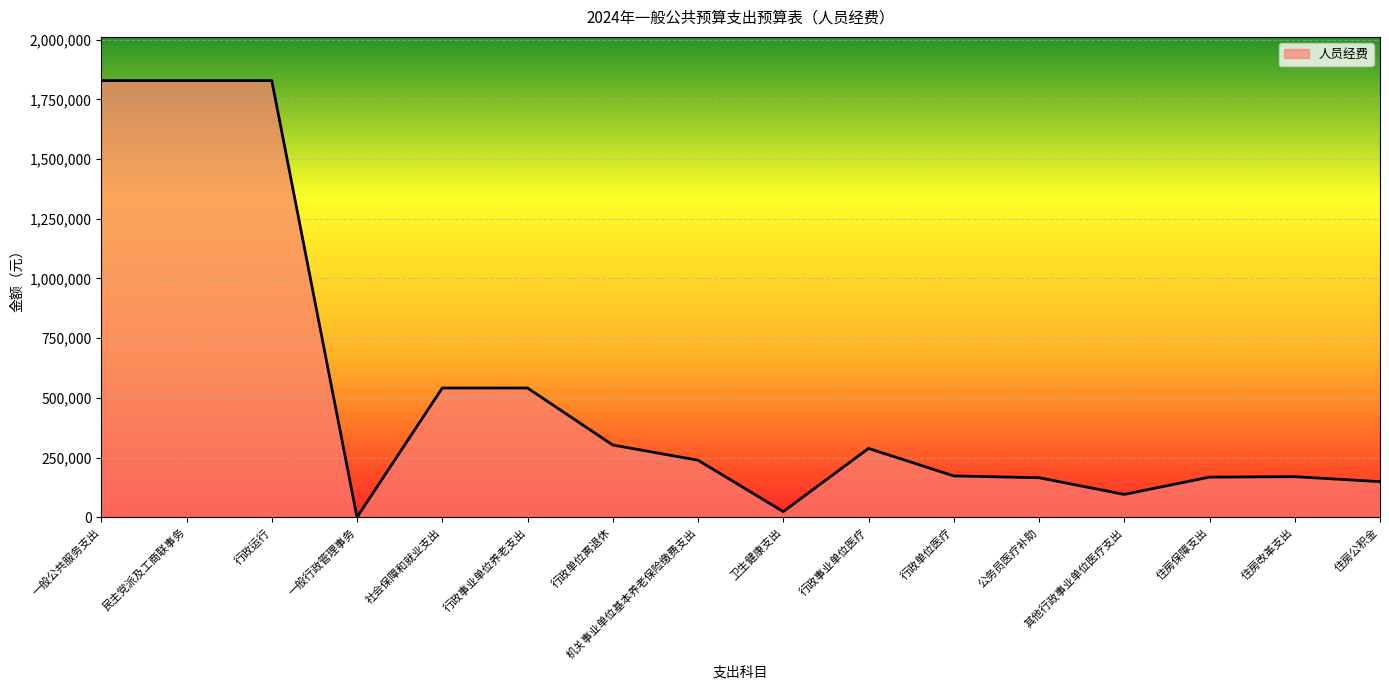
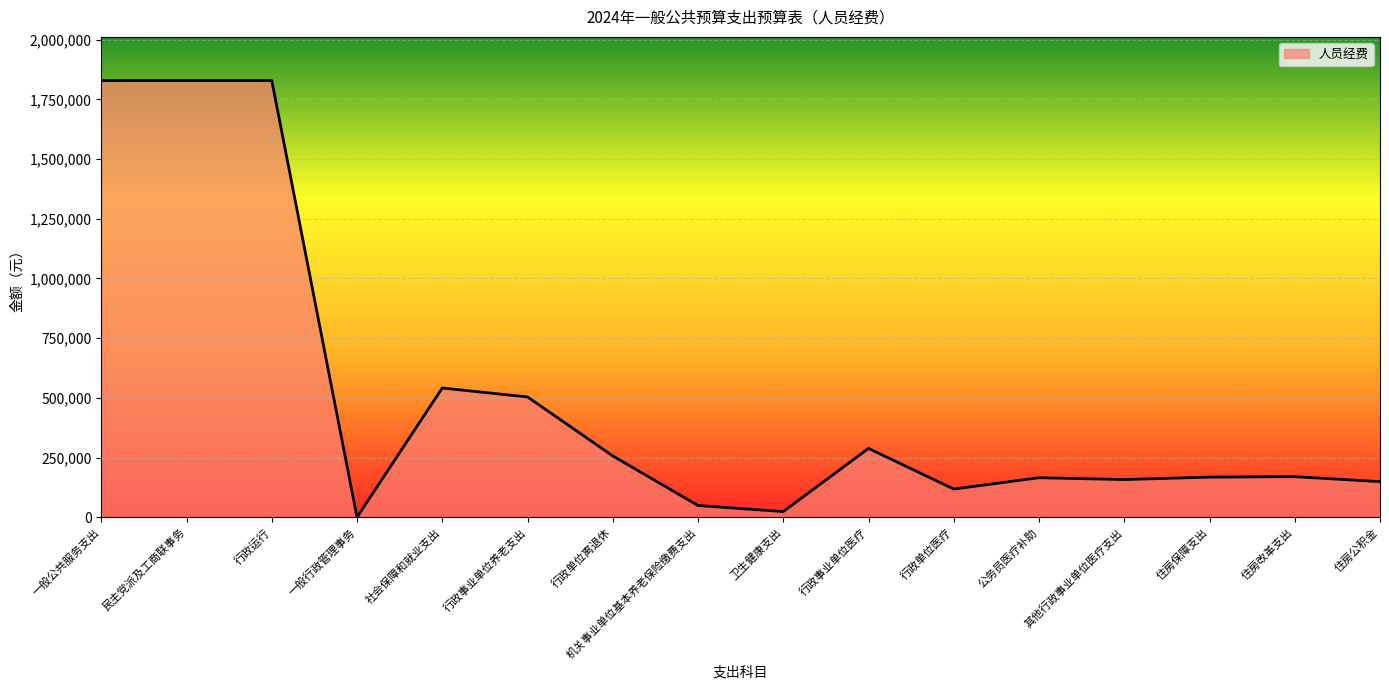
行政事业单位养老支出: 540,000 -> 500,000
行政单位离退休: 300,000 -> 260,000
机关事业单位基本养老保险缴费支出: 240,000 -> 50,000
行政单位医疗: 170,000 -> 120,000
其他行政事业单位医疗支出: 100,000 -> 160,000
